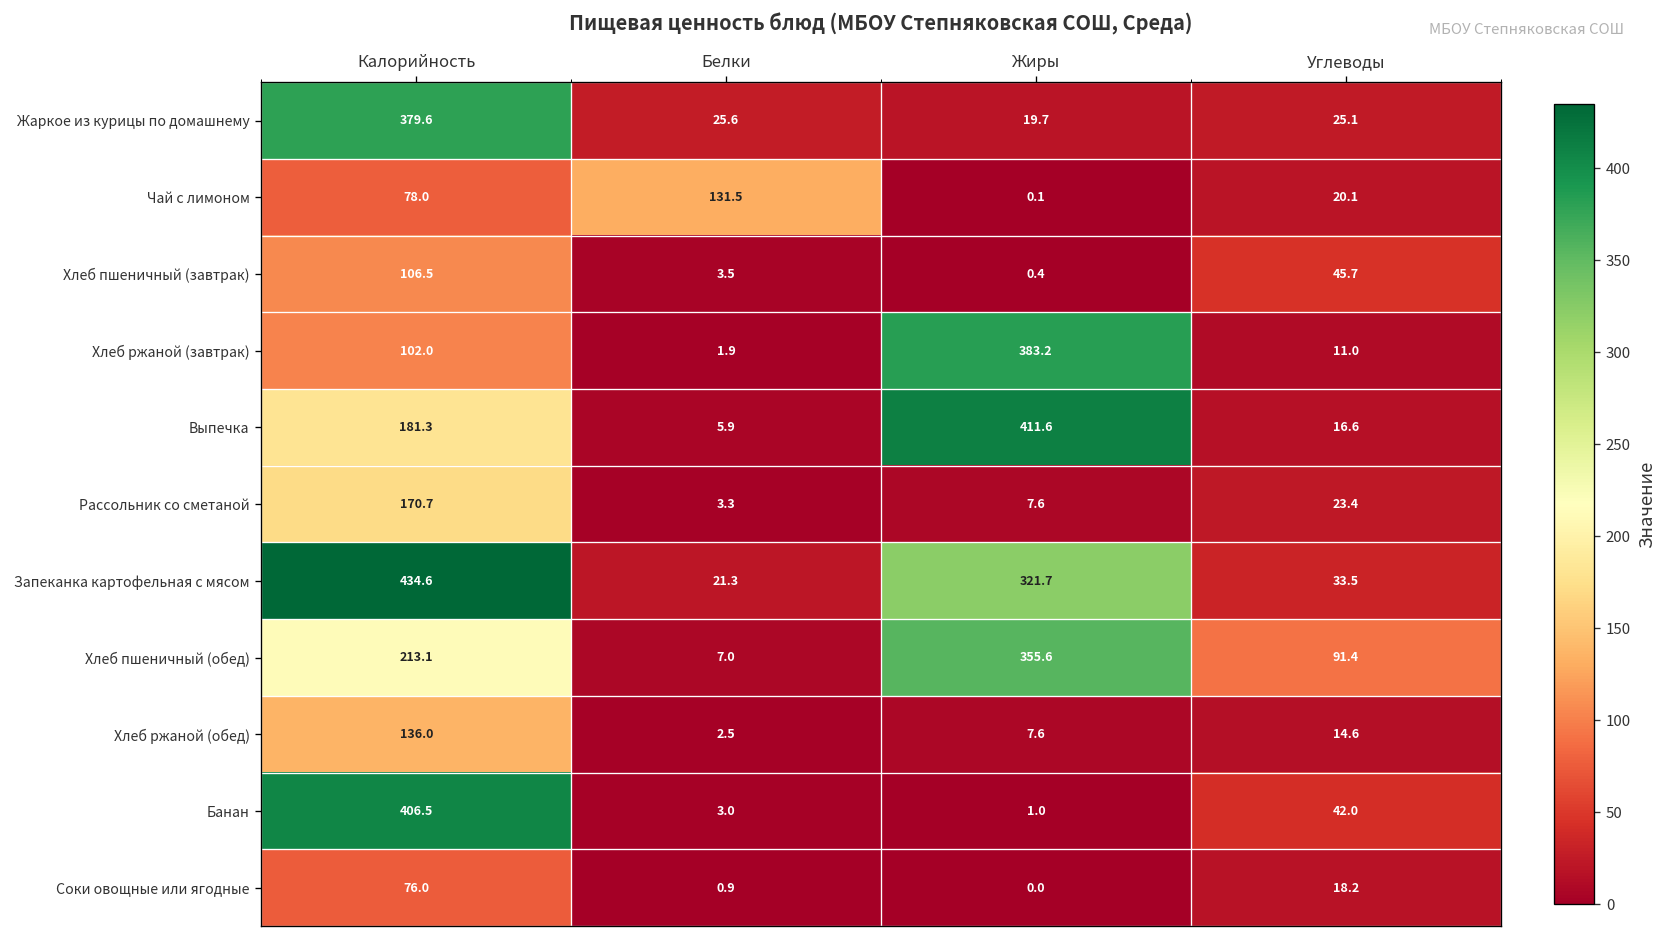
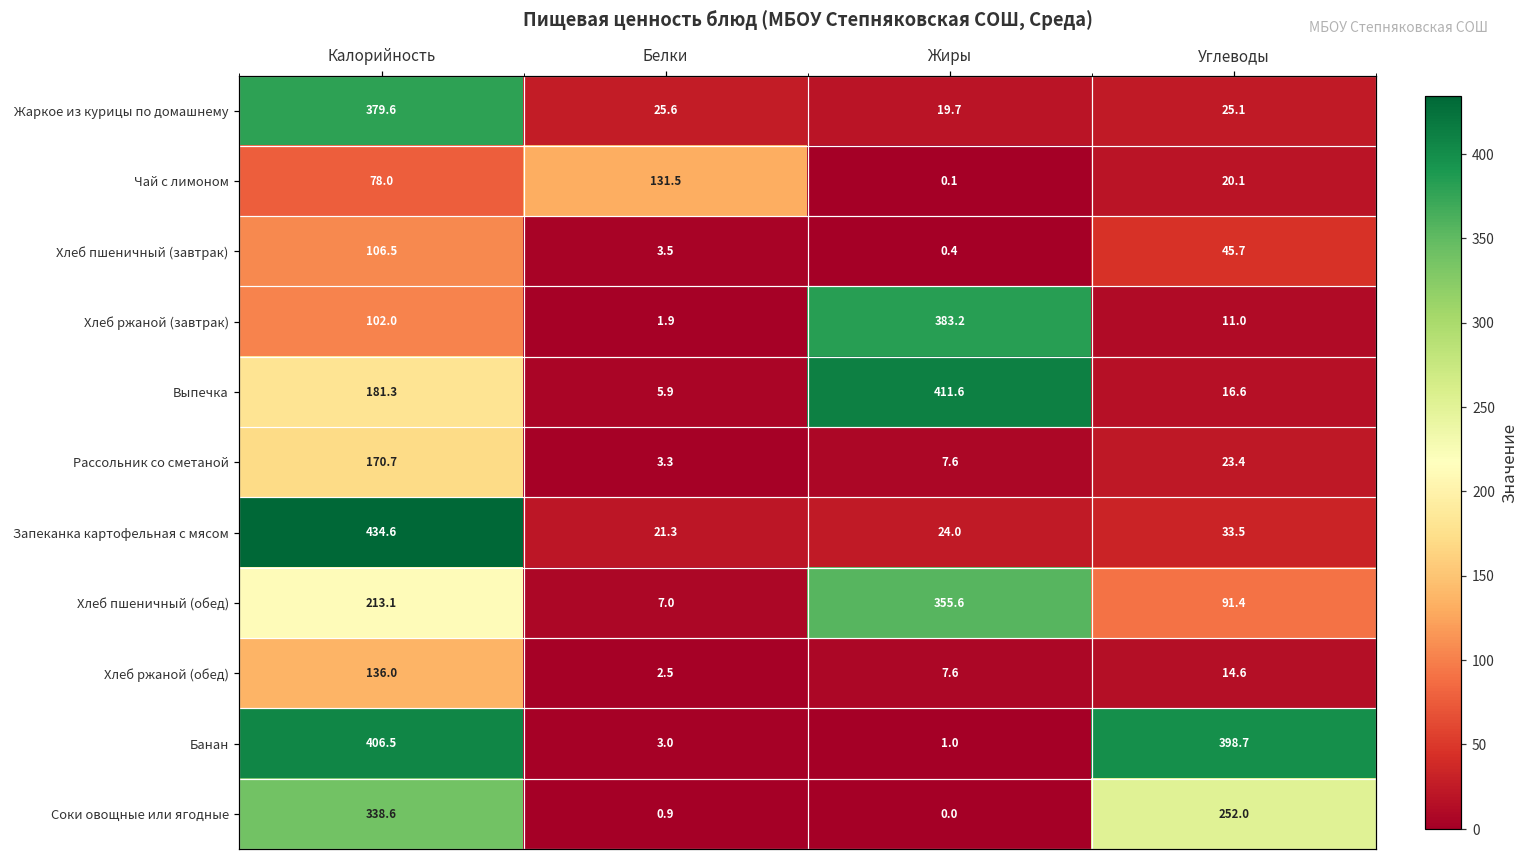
Запеканка картофельная с мясом, Жиры: 321.7 -> 24.0
Банан, Углеводы: 42.0 -> 398.7
Соки овощные или ягодные, Калорийность: 76.0 -> 338.6
Соки овощные или ягодные, Углеводы: 18.2 -> 252.0
